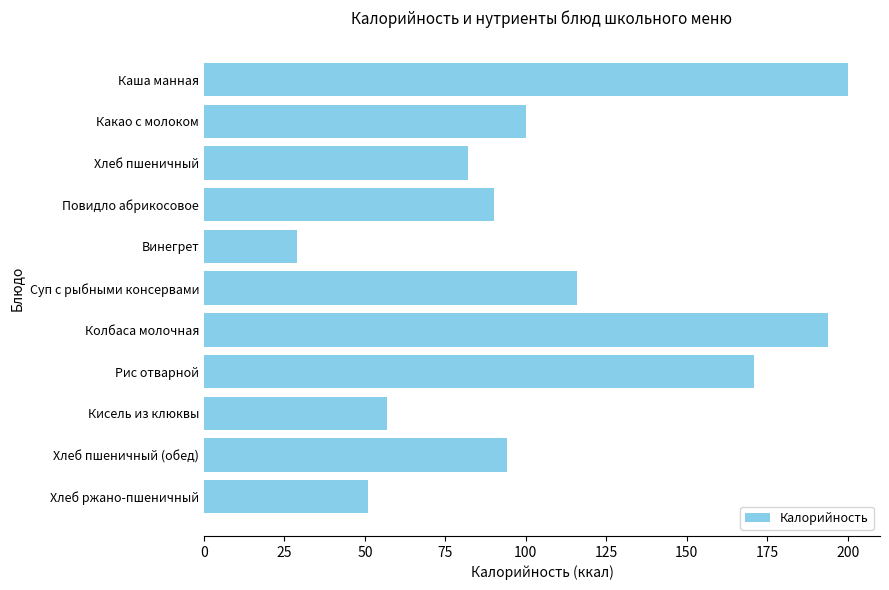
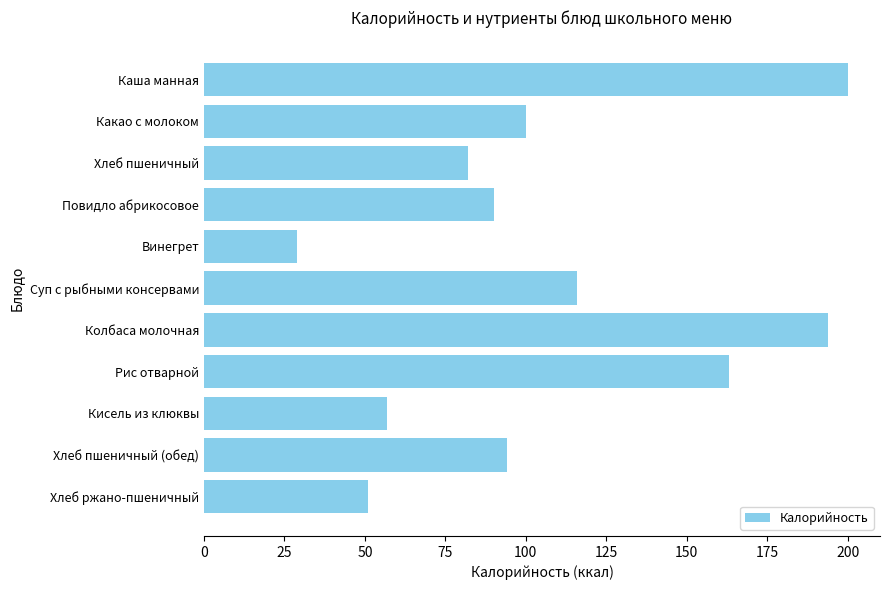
Рис отварной: 171 -> 163
